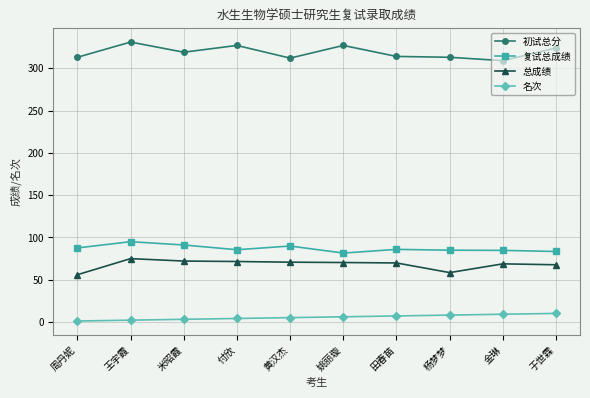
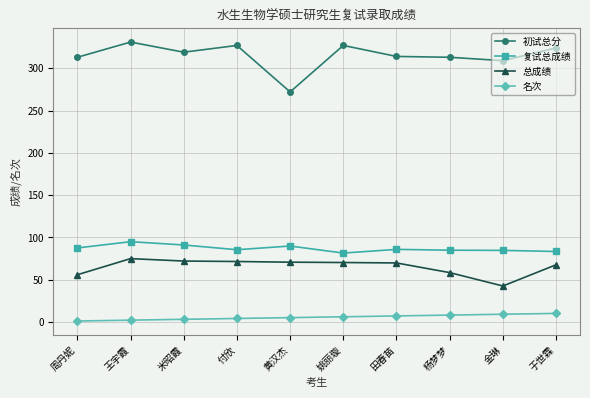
初试总分, 黄汉杰: 310 -> 270
总成绩, 金琳: 70 -> 40
